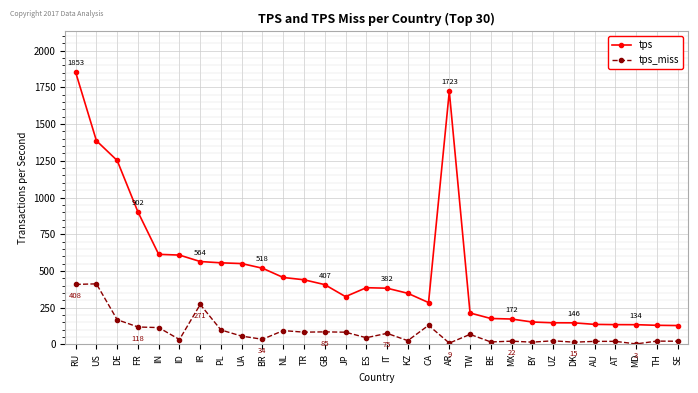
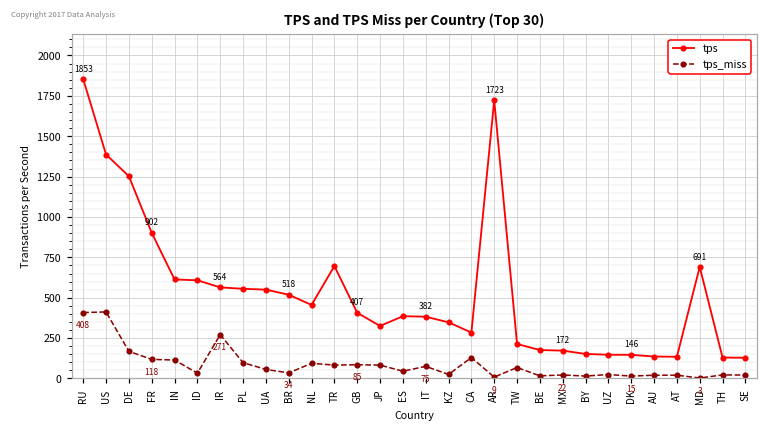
tps, TR: 440 -> 700
tps, MD: 134 -> 691
